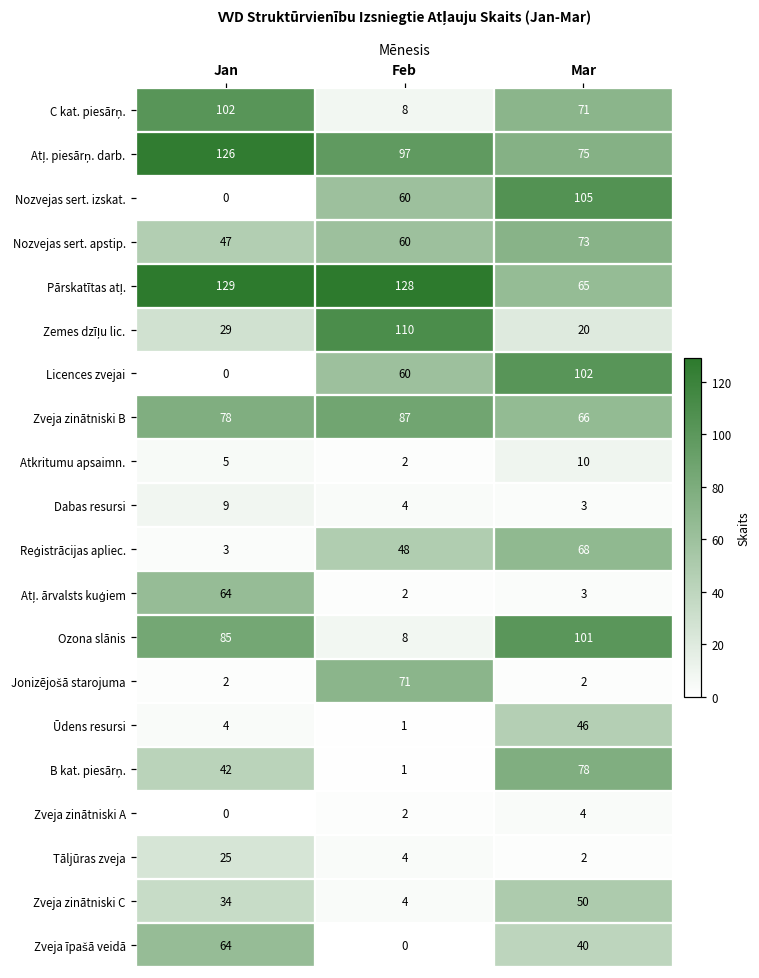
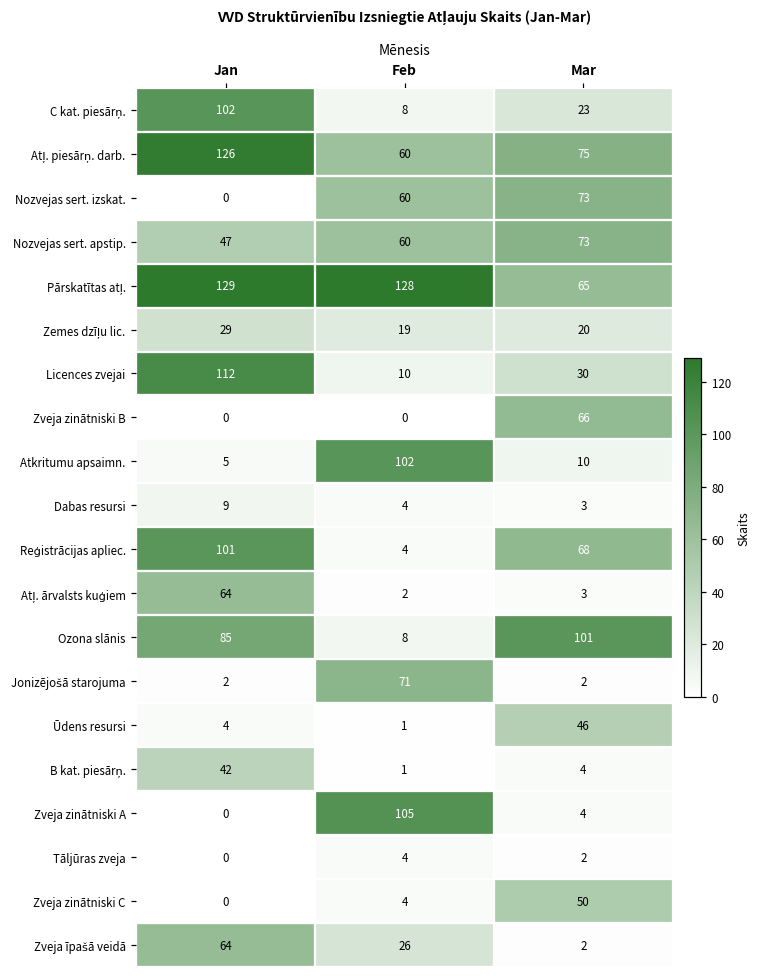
C kat. piesārņ., Mar: 71 -> 23
Atļ. piesārņ. darb., Feb: 97 -> 60
Nozvejas sert. izskat., Mar: 105 -> 73
Zemes dzīļu lic., Feb: 110 -> 19
Licences zvejai, Jan: 0 -> 112
Licences zvejai, Feb: 60 -> 10
Licences zvejai, Mar: 102 -> 30
Zveja zinātniski B, Jan: 78 -> 0
Zveja zinātniski B, Feb: 87 -> 0
Atkritumu apsaimn., Feb: 2 -> 102
Reģistrācijas apliec., Jan: 3 -> 101
Reģistrācijas apliec., Feb: 48 -> 4
B kat. piesārņ., Mar: 78 -> 4
Zveja zinātniski A, Feb: 2 -> 105
Tāljūras zveja, Jan: 25 -> 0
Zveja zinātniski C, Jan: 34 -> 0
Zveja īpašā veidā, Feb: 0 -> 26
Zveja īpašā veidā, Mar: 40 -> 2
